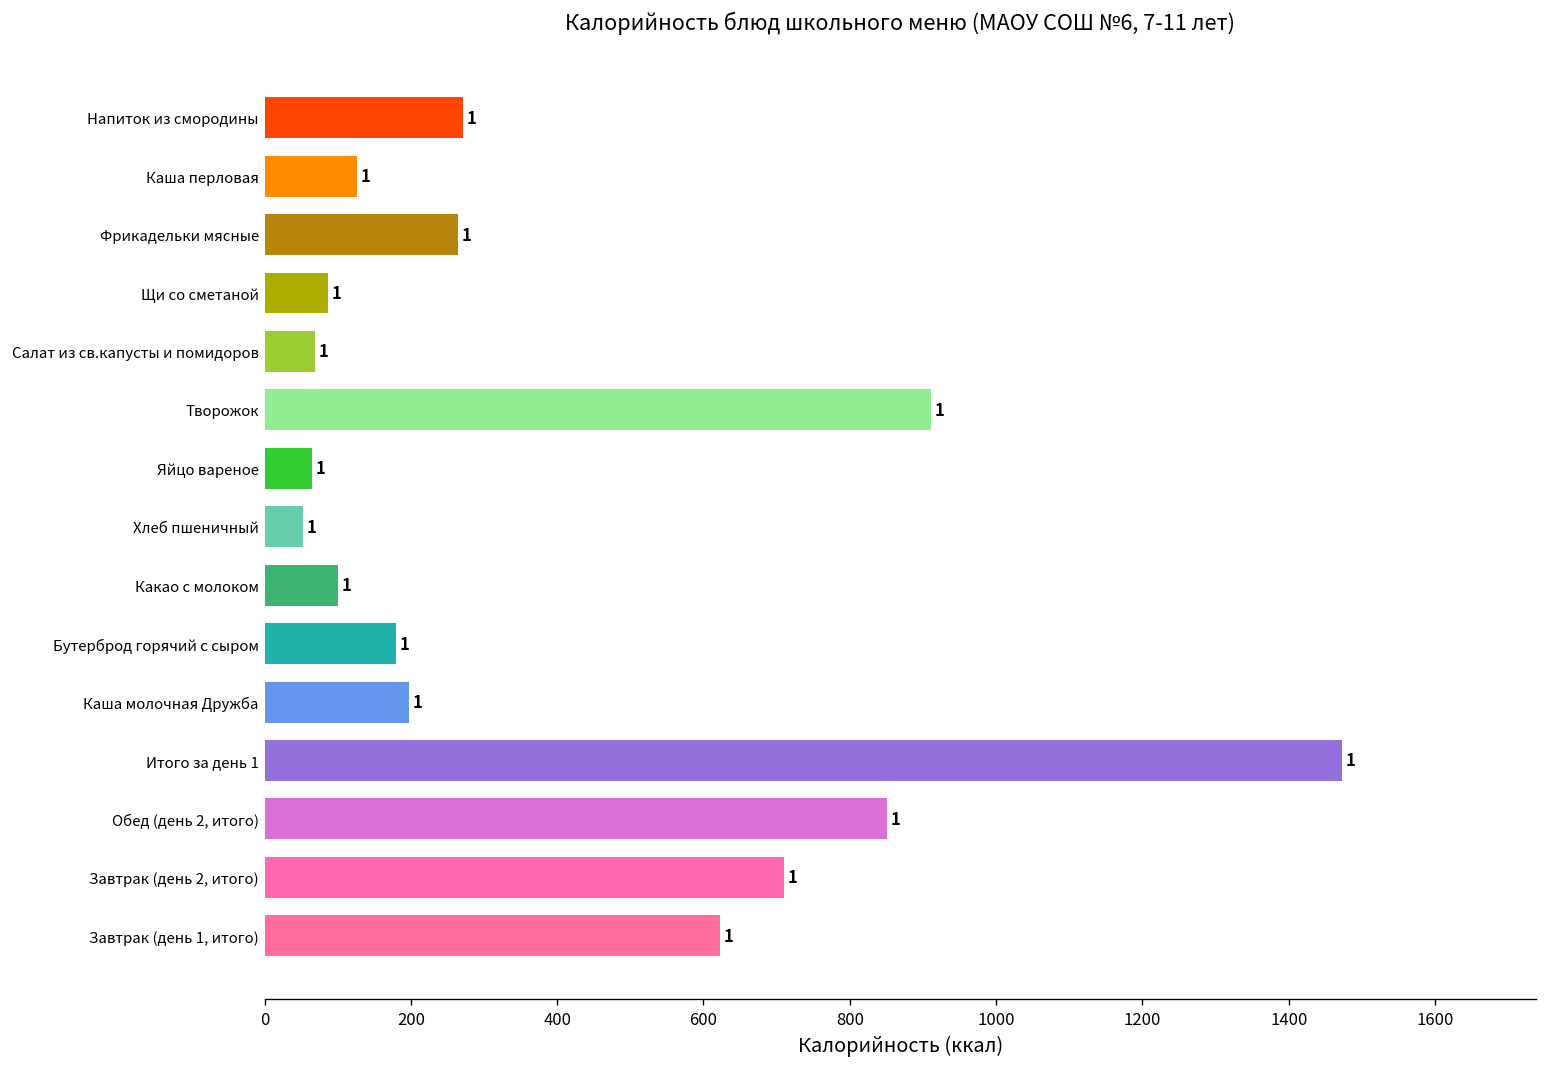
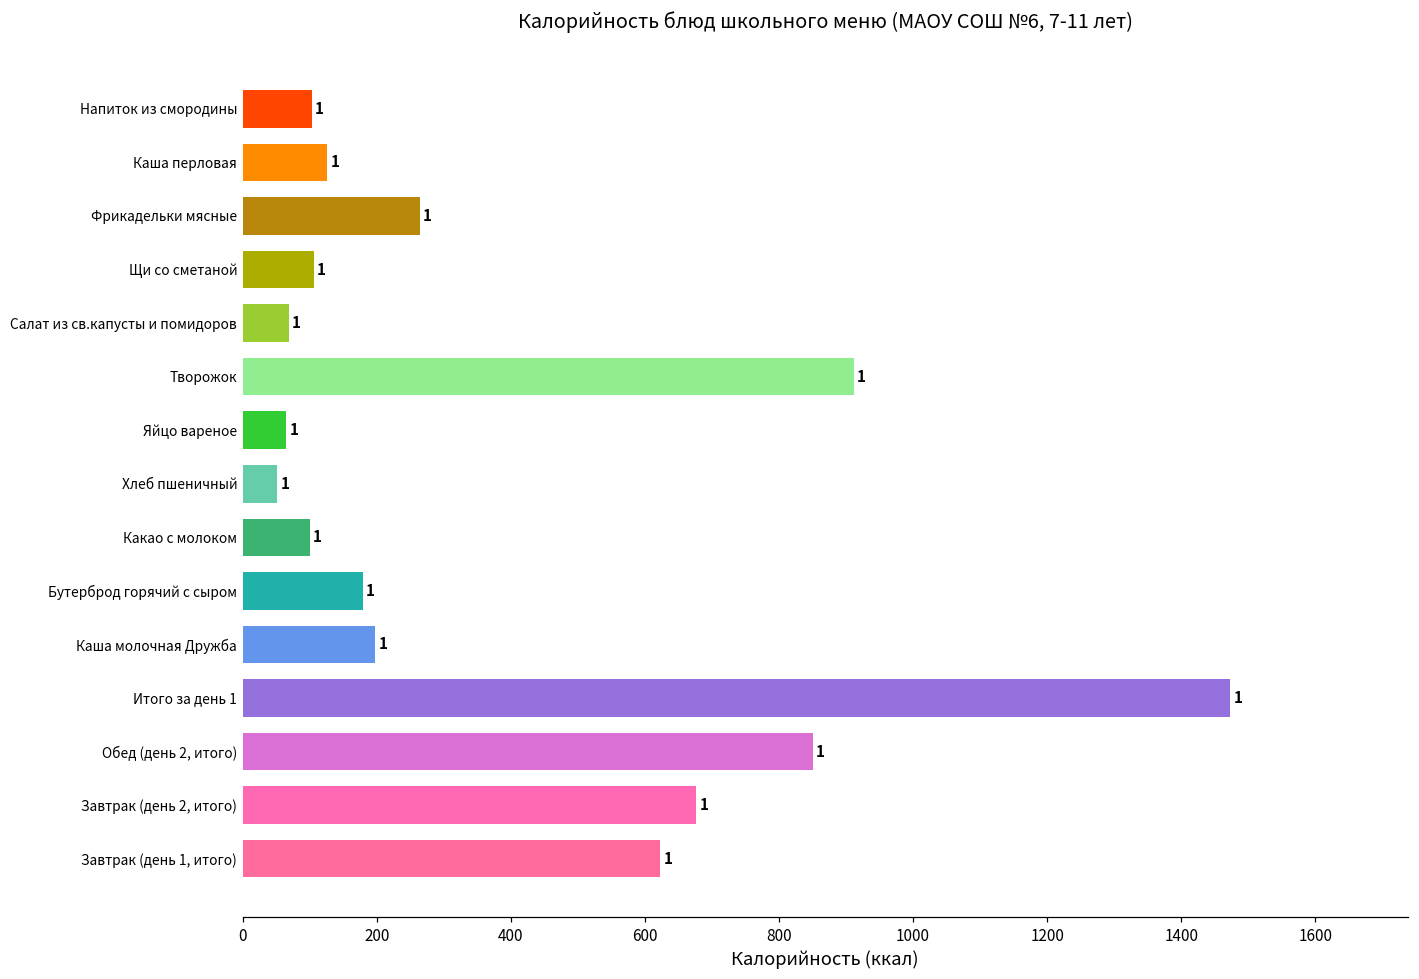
Напиток из смородины: 270 -> 100
Щи со сметаной: 90 -> 110
Завтрак (день 2, итого): 710 -> 680
